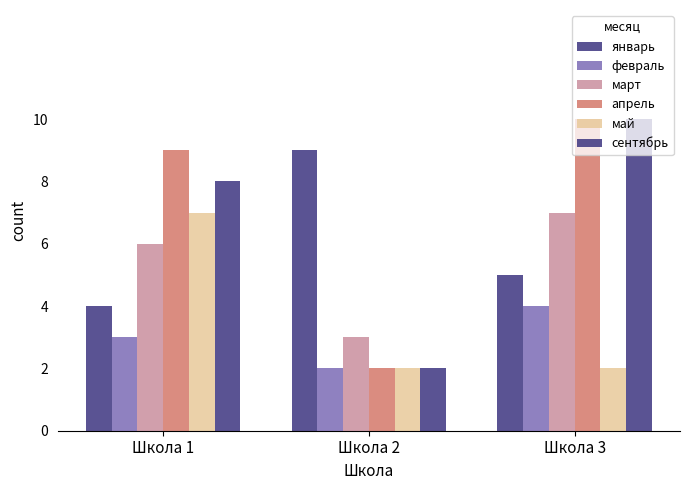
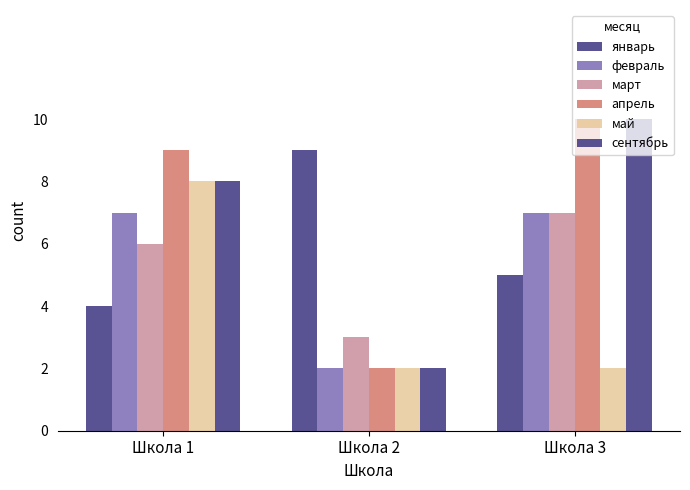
февраль, Школа 1: 3 -> 7
май, Школа 1: 7 -> 8
февраль, Школа 3: 4 -> 7
